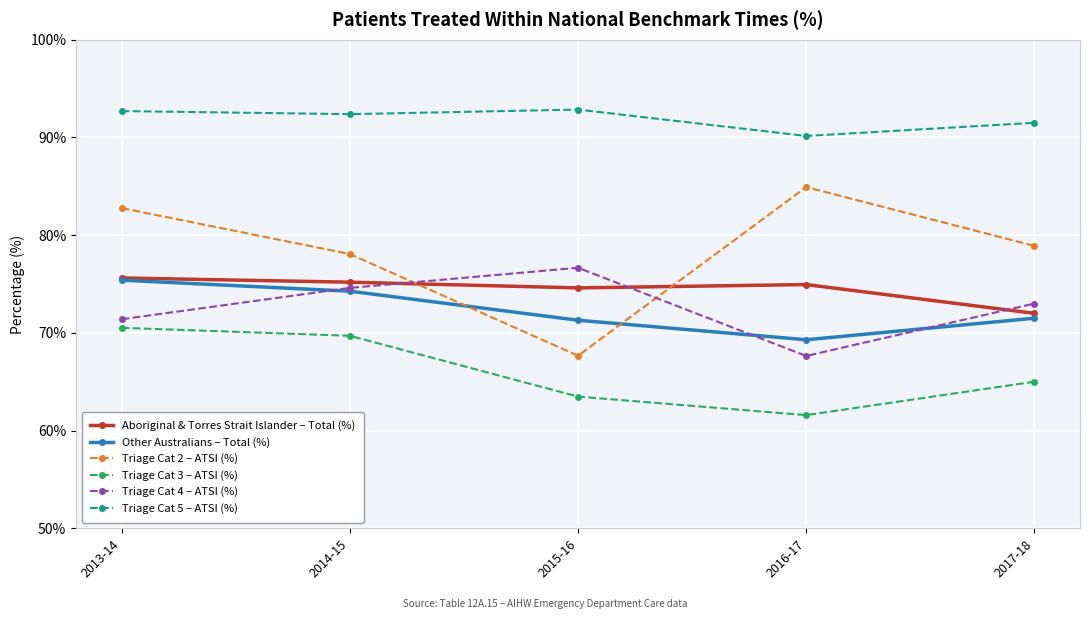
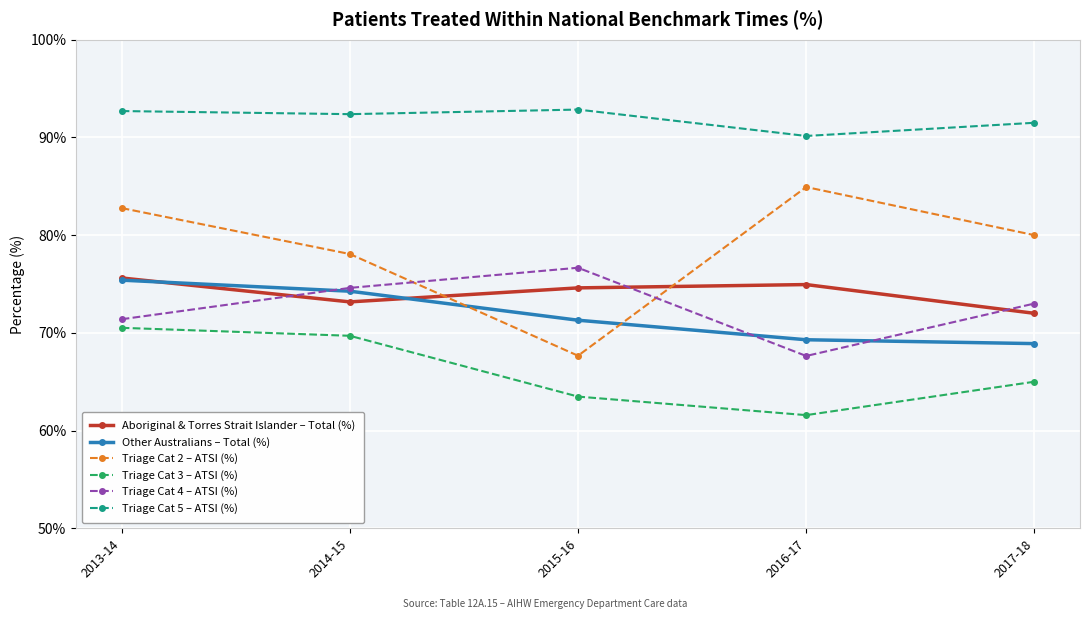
Aboriginal & Torres Strait Islander – Total (%), 2014-15: 75% -> 73%
Other Australians – Total (%), 2017-18: 72% -> 69%
Triage Cat 2 – ATSI (%), 2017-18: 79% -> 80%
